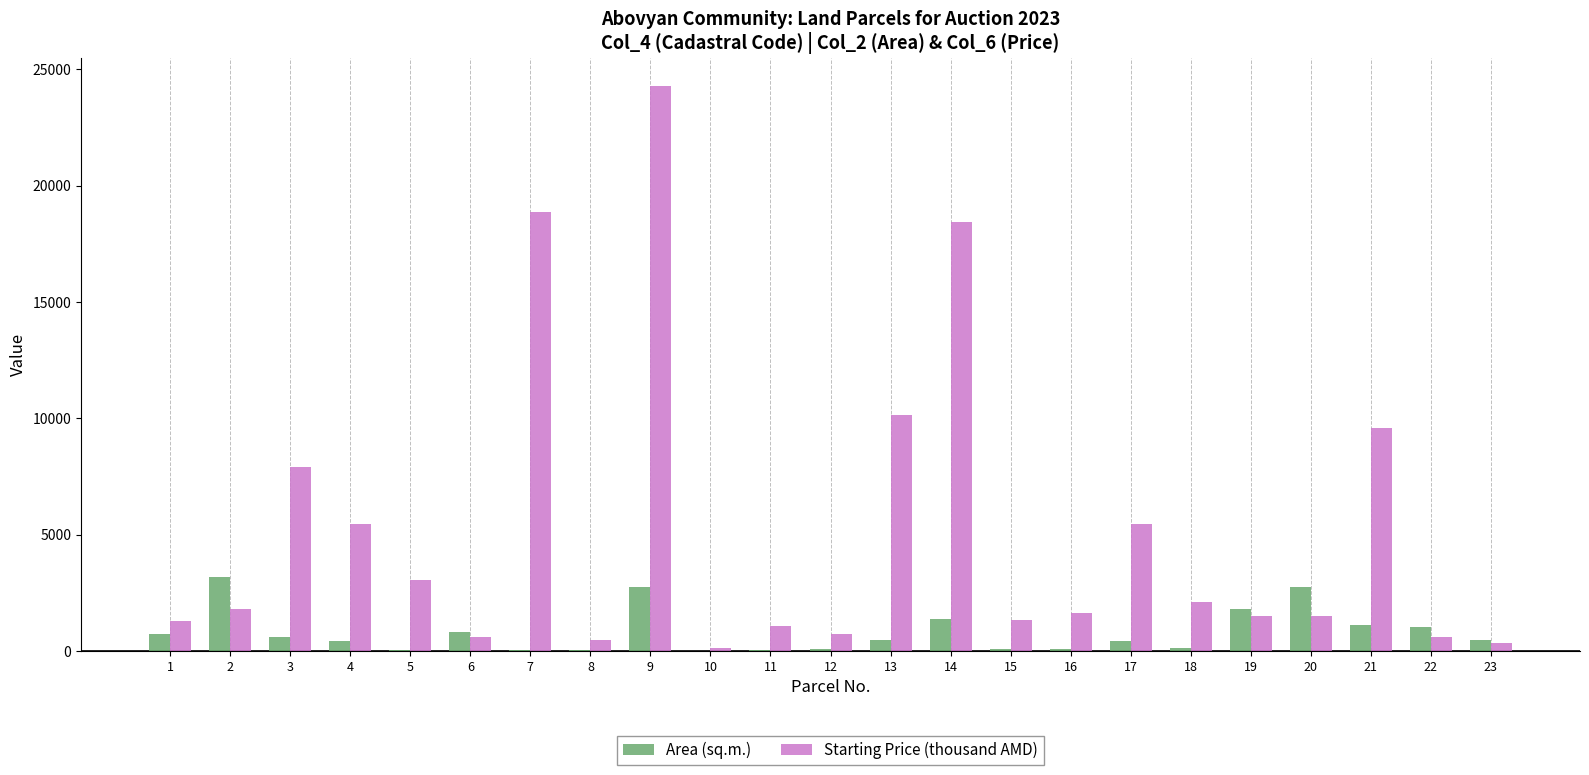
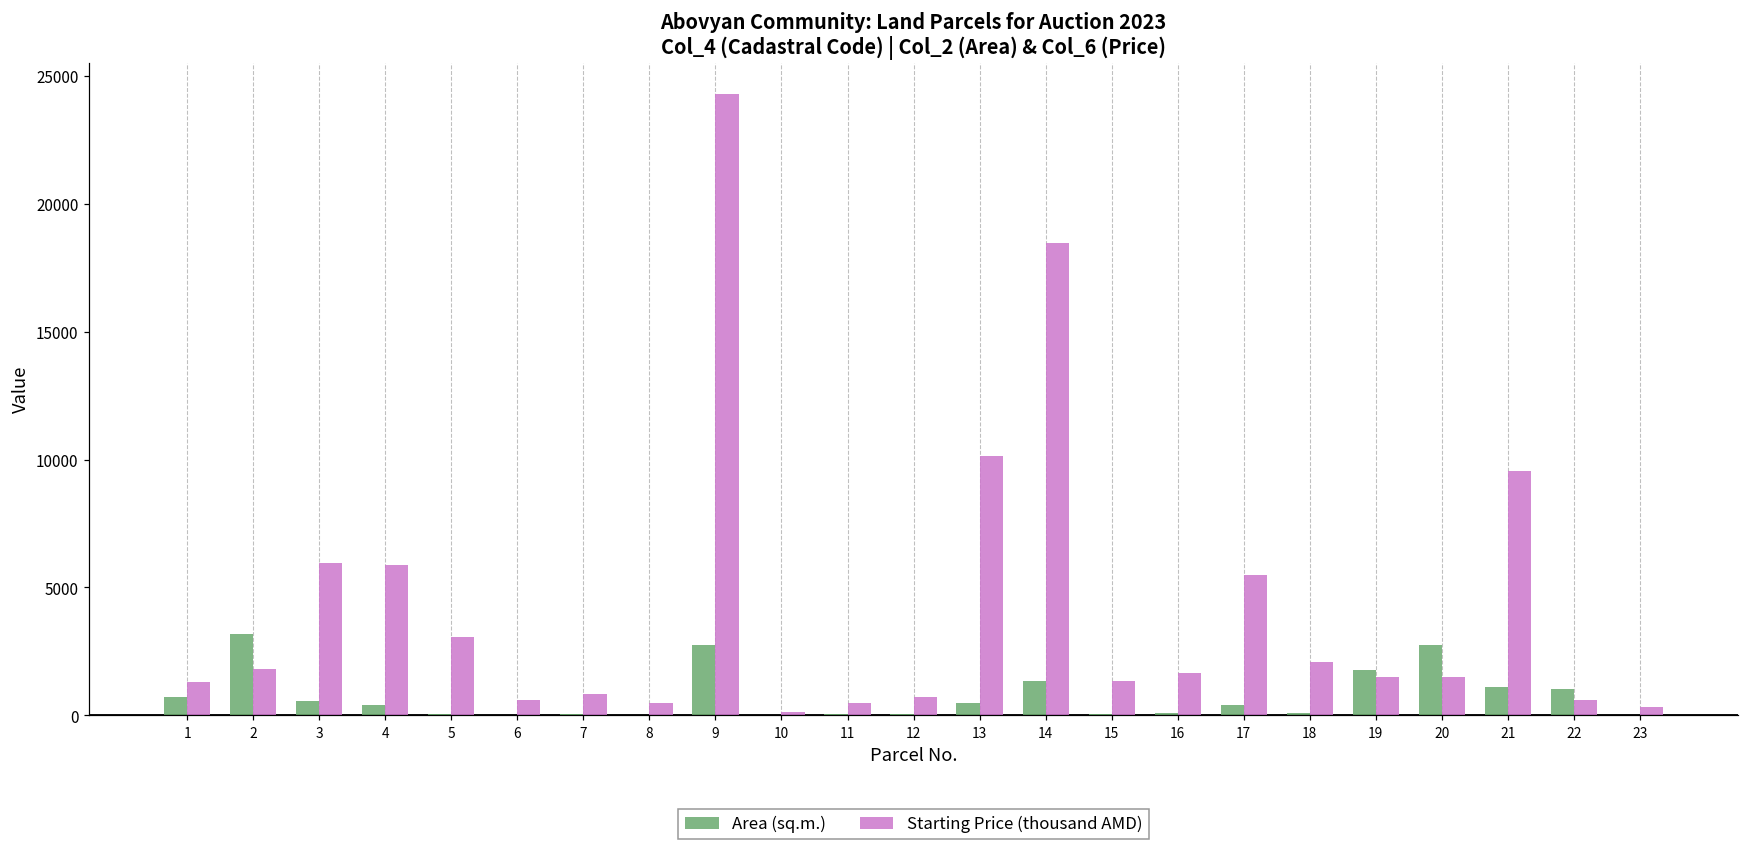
Starting Price (thousand AMD), 3: 7900 -> 6000
Starting Price (thousand AMD), 4: 5500 -> 5900
Area (sq.m.), 6: 800 -> 0
Starting Price (thousand AMD), 7: 18900 -> 800
Starting Price (thousand AMD), 11: 1100 -> 500
Area (sq.m.), 23: 500 -> 0
